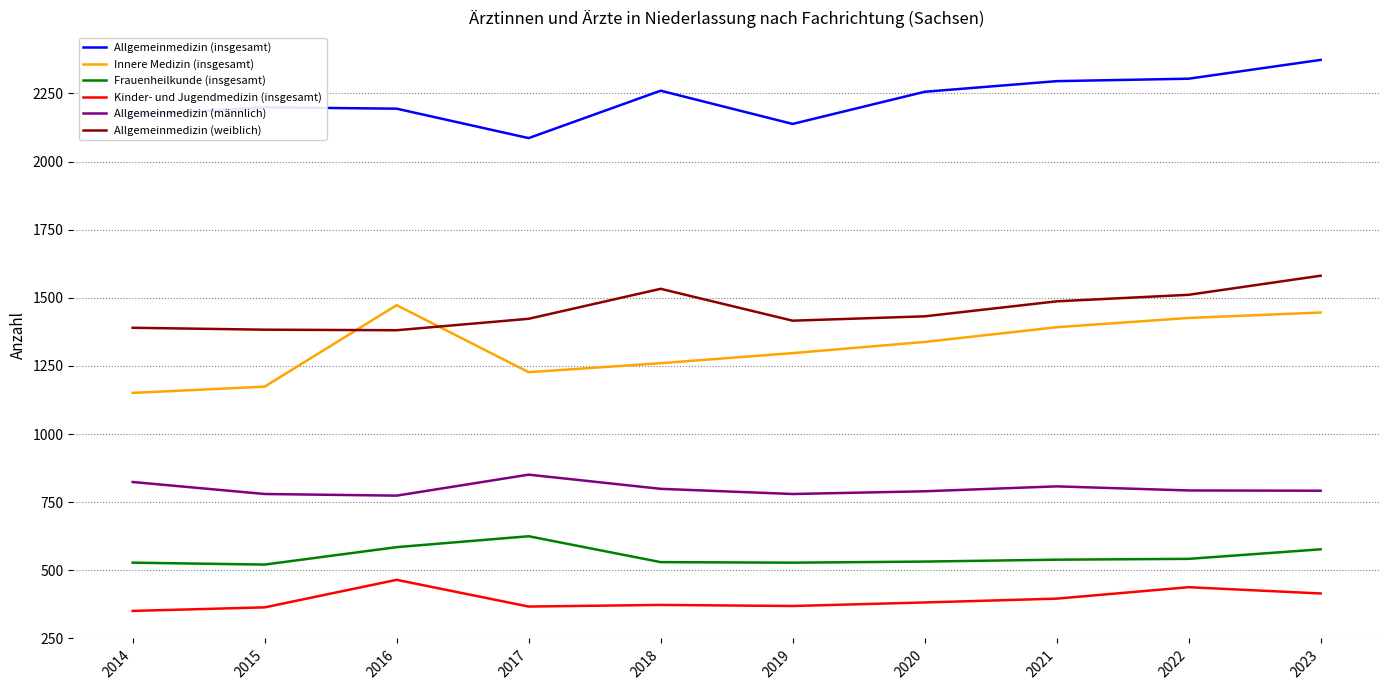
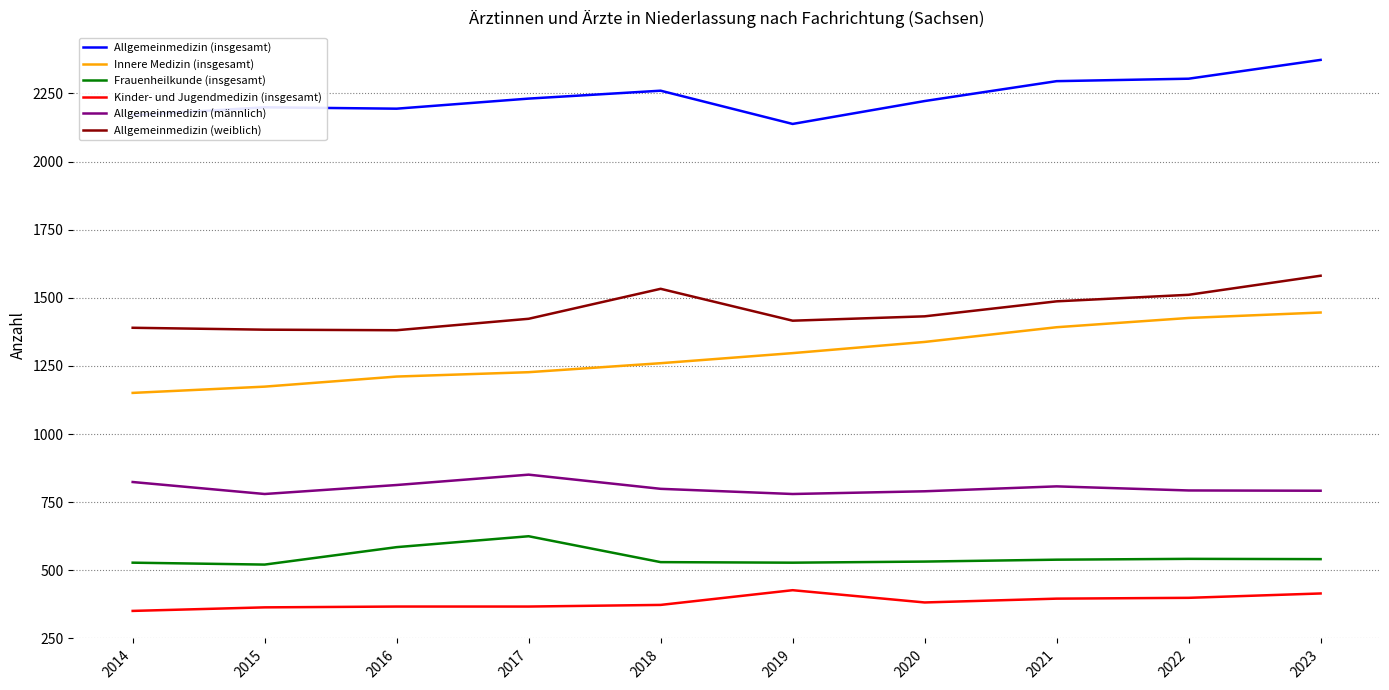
Innere Medizin (insgesamt), 2016: 1470 -> 1210
Kinder- und Jugendmedizin (insgesamt), 2016: 470 -> 370
Allgemeinmedizin (männlich), 2016: 770 -> 810
Allgemeinmedizin (insgesamt), 2017: 2090 -> 2230
Kinder- und Jugendmedizin (insgesamt), 2019: 370 -> 430
Allgemeinmedizin (insgesamt), 2020: 2260 -> 2220
Kinder- und Jugendmedizin (insgesamt), 2022: 440 -> 400
Frauenheilkunde (insgesamt), 2023: 580 -> 540
